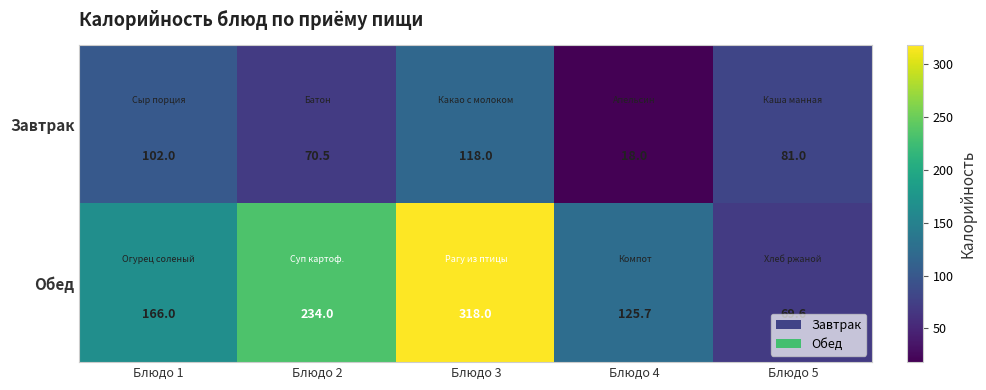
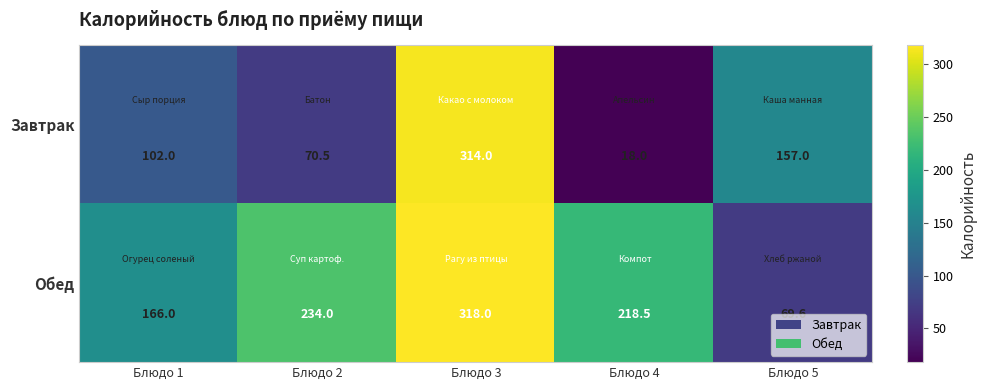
Завтрак, Блюдо 3: 118.0 -> 314.0
Завтрак, Блюдо 5: 81.0 -> 157.0
Обед, Блюдо 4: 125.7 -> 218.5
